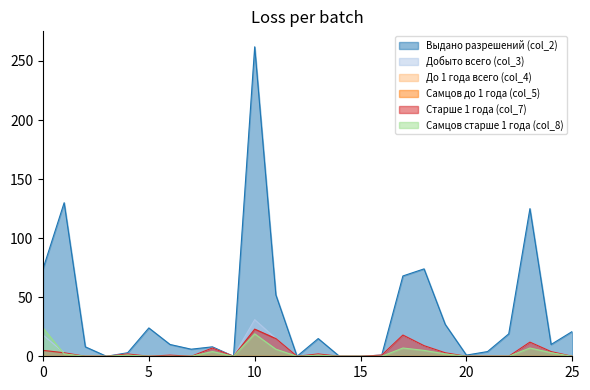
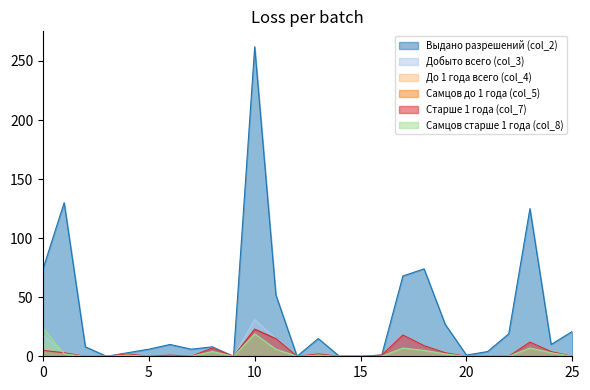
Выдано разрешений (col_2), 5: 24 -> 6
